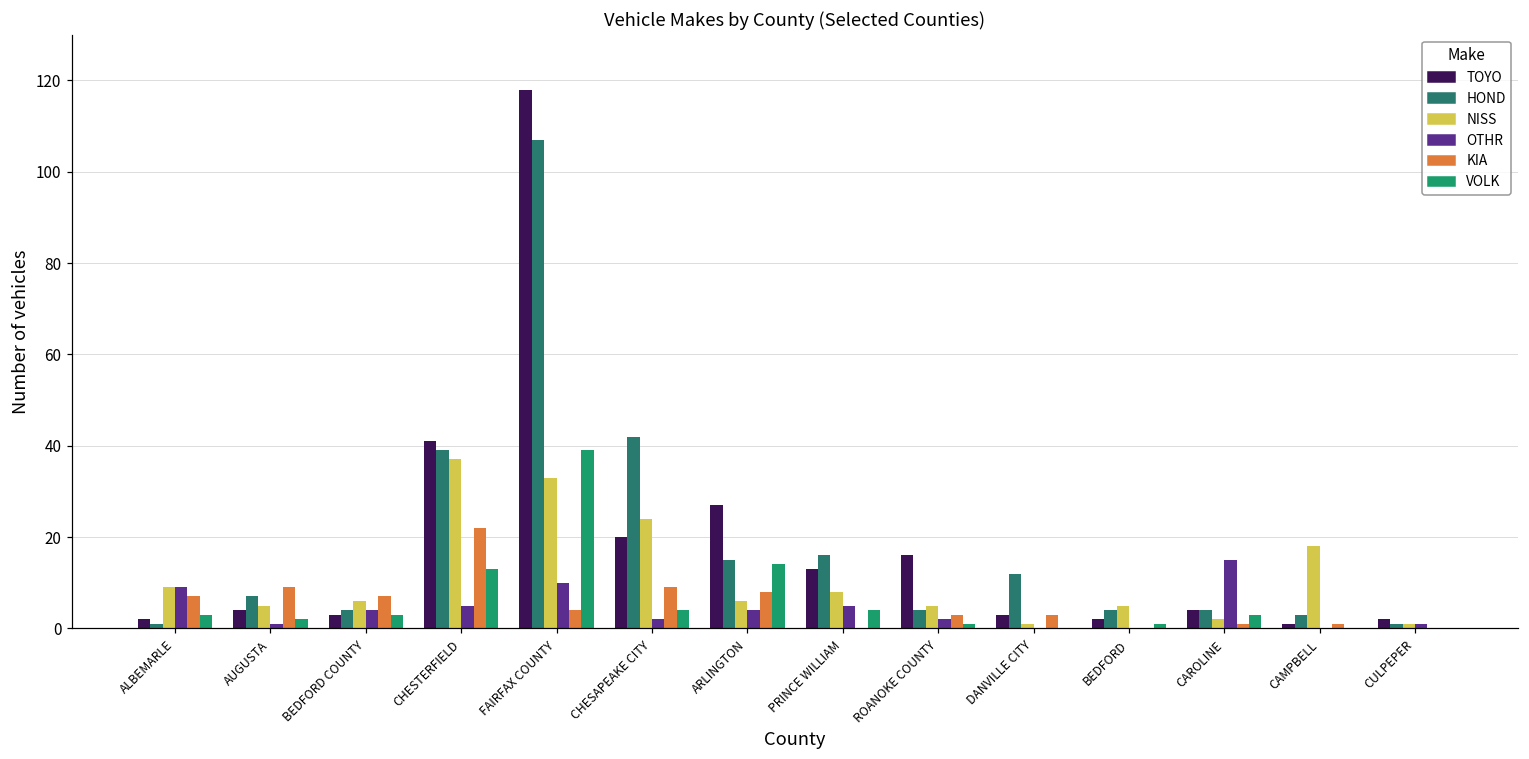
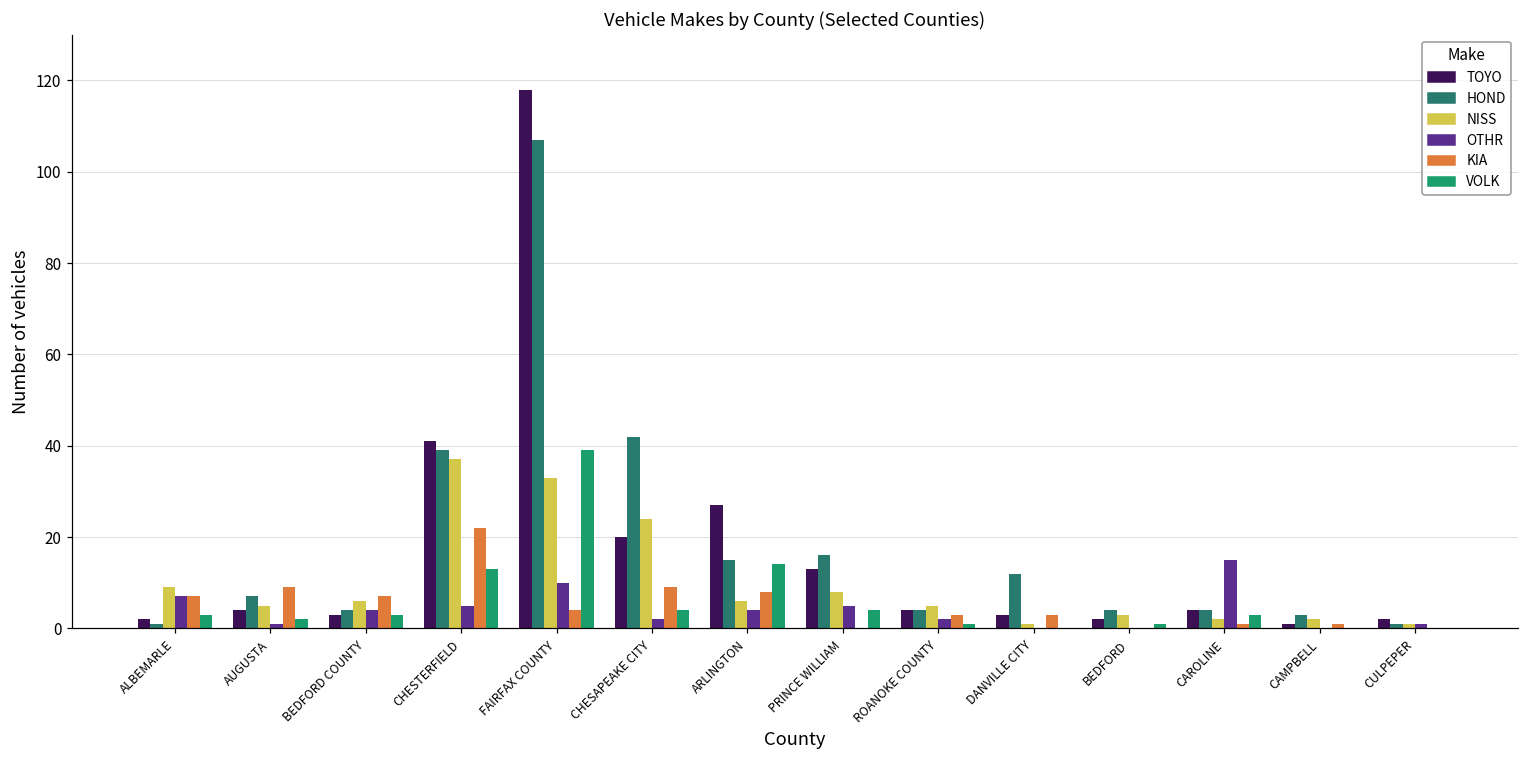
OTHR, ALBEMARLE: 9 -> 7
TOYO, ROANOKE COUNTY: 16 -> 4
NISS, BEDFORD: 5 -> 3
NISS, CAMPBELL: 18 -> 2
